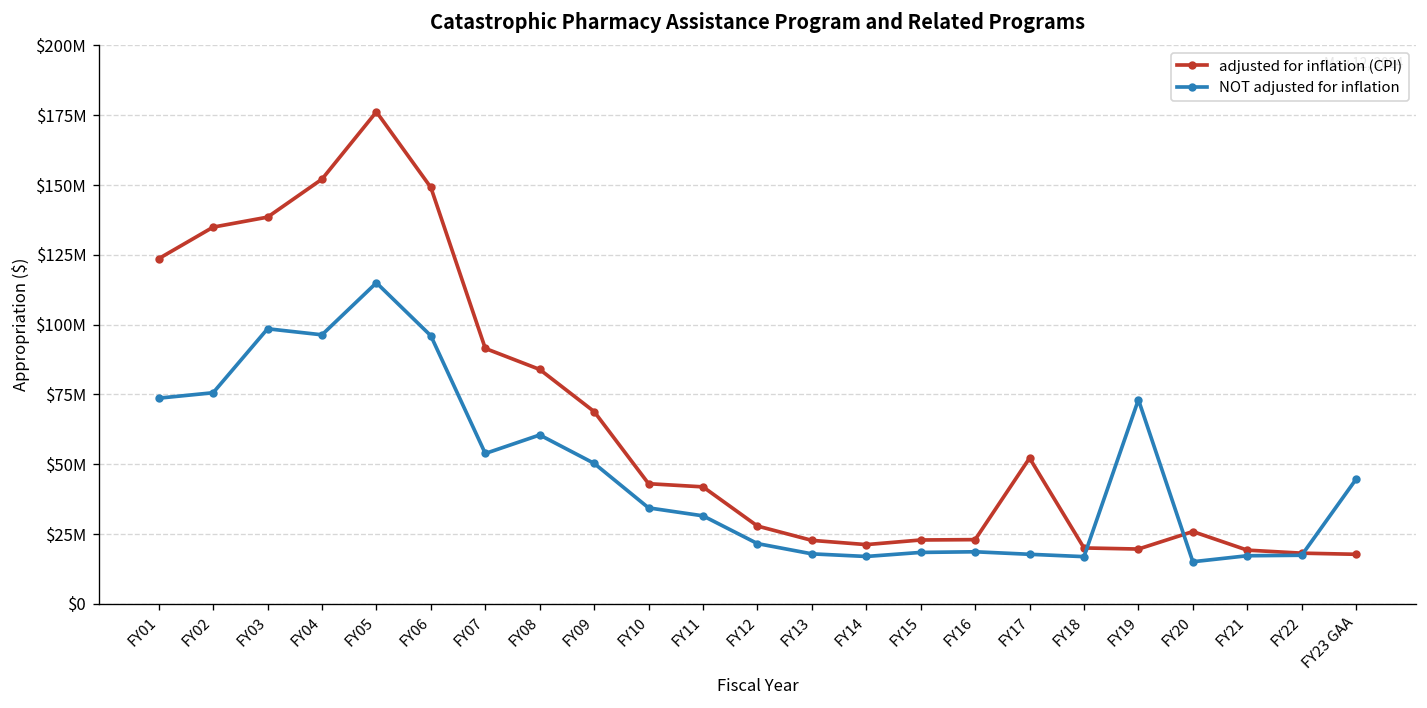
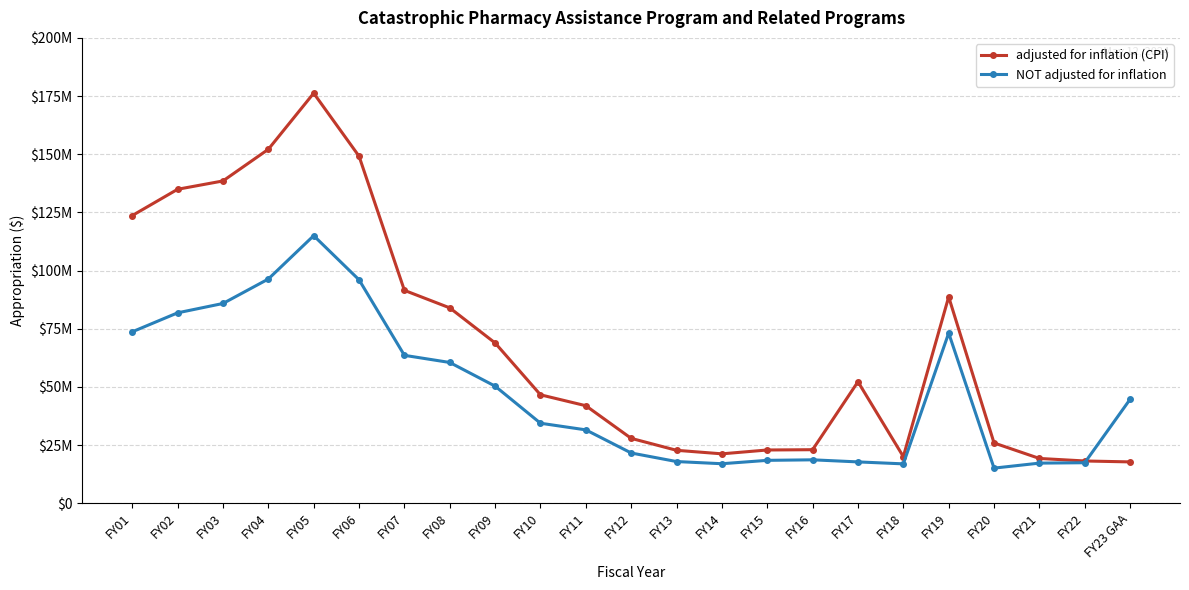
NOT adjusted for inflation, FY02: $76000000 -> $82000000
NOT adjusted for inflation, FY03: $99000000 -> $86000000
NOT adjusted for inflation, FY07: $54000000 -> $64000000
adjusted for inflation (CPI), FY10: $43000000 -> $47000000
adjusted for inflation (CPI), FY19: $20000000 -> $89000000
